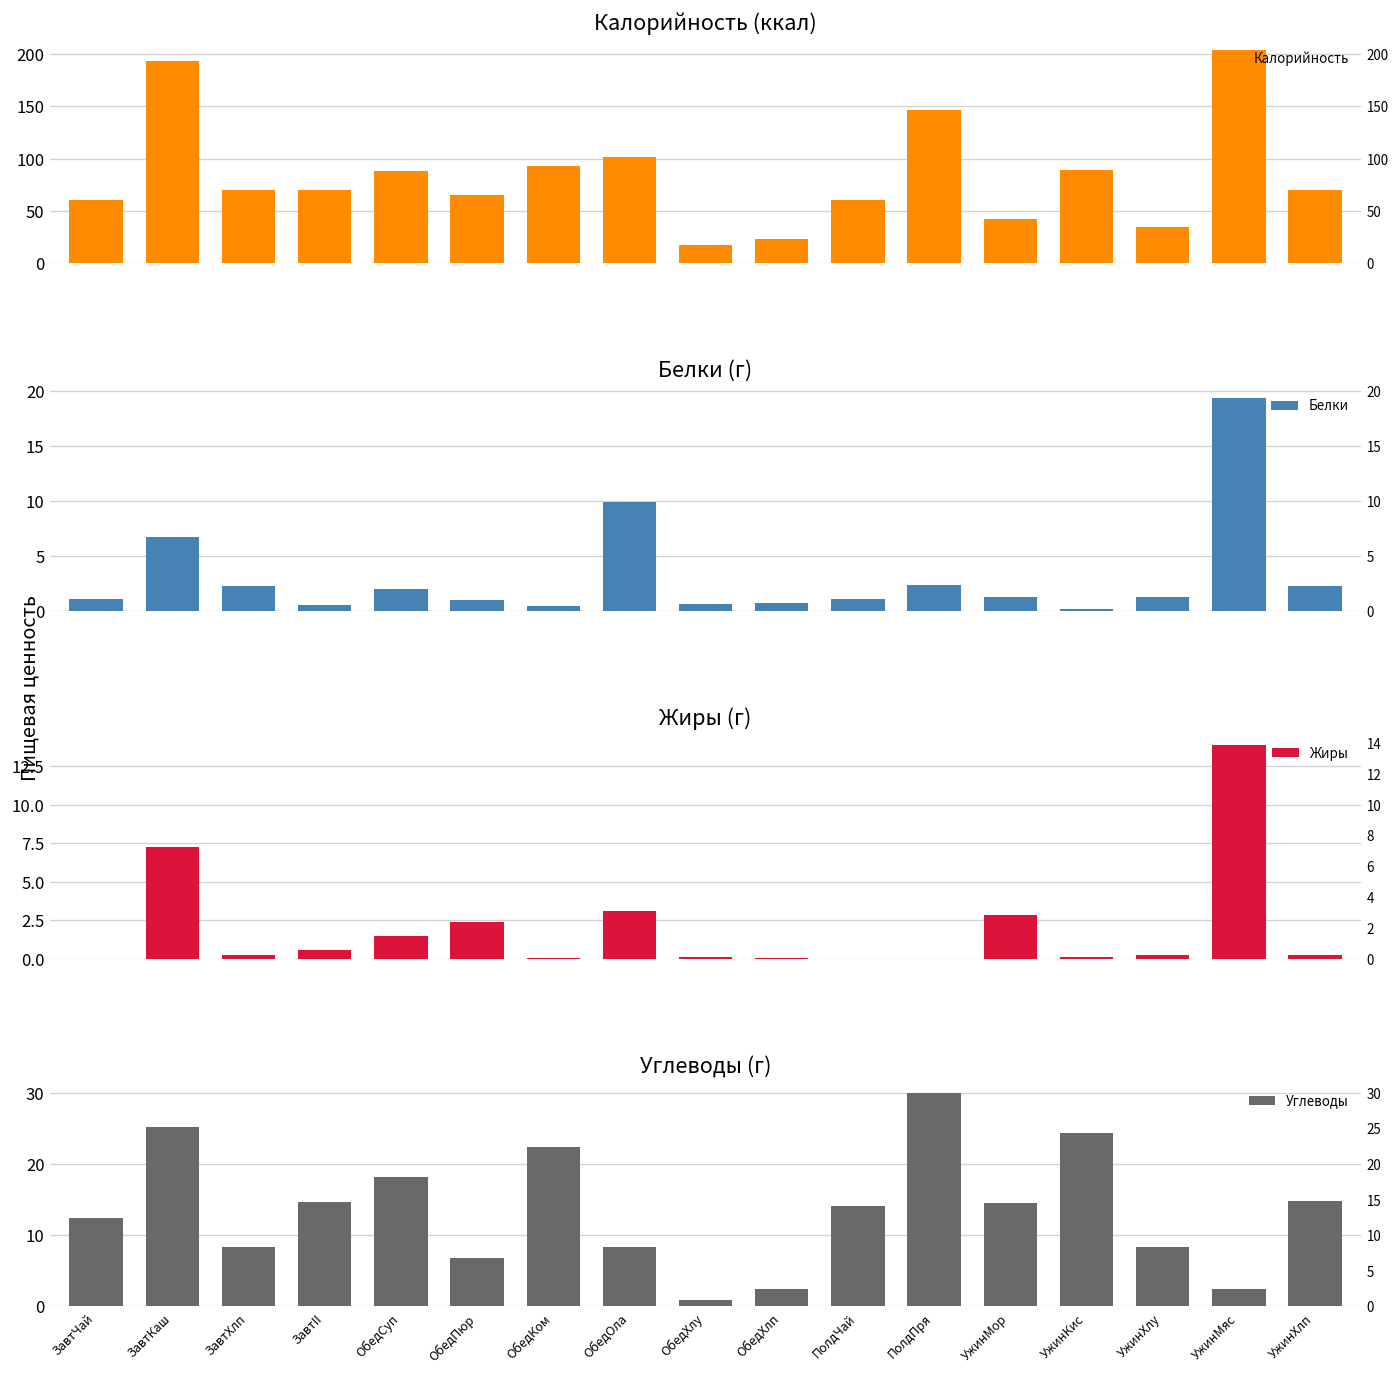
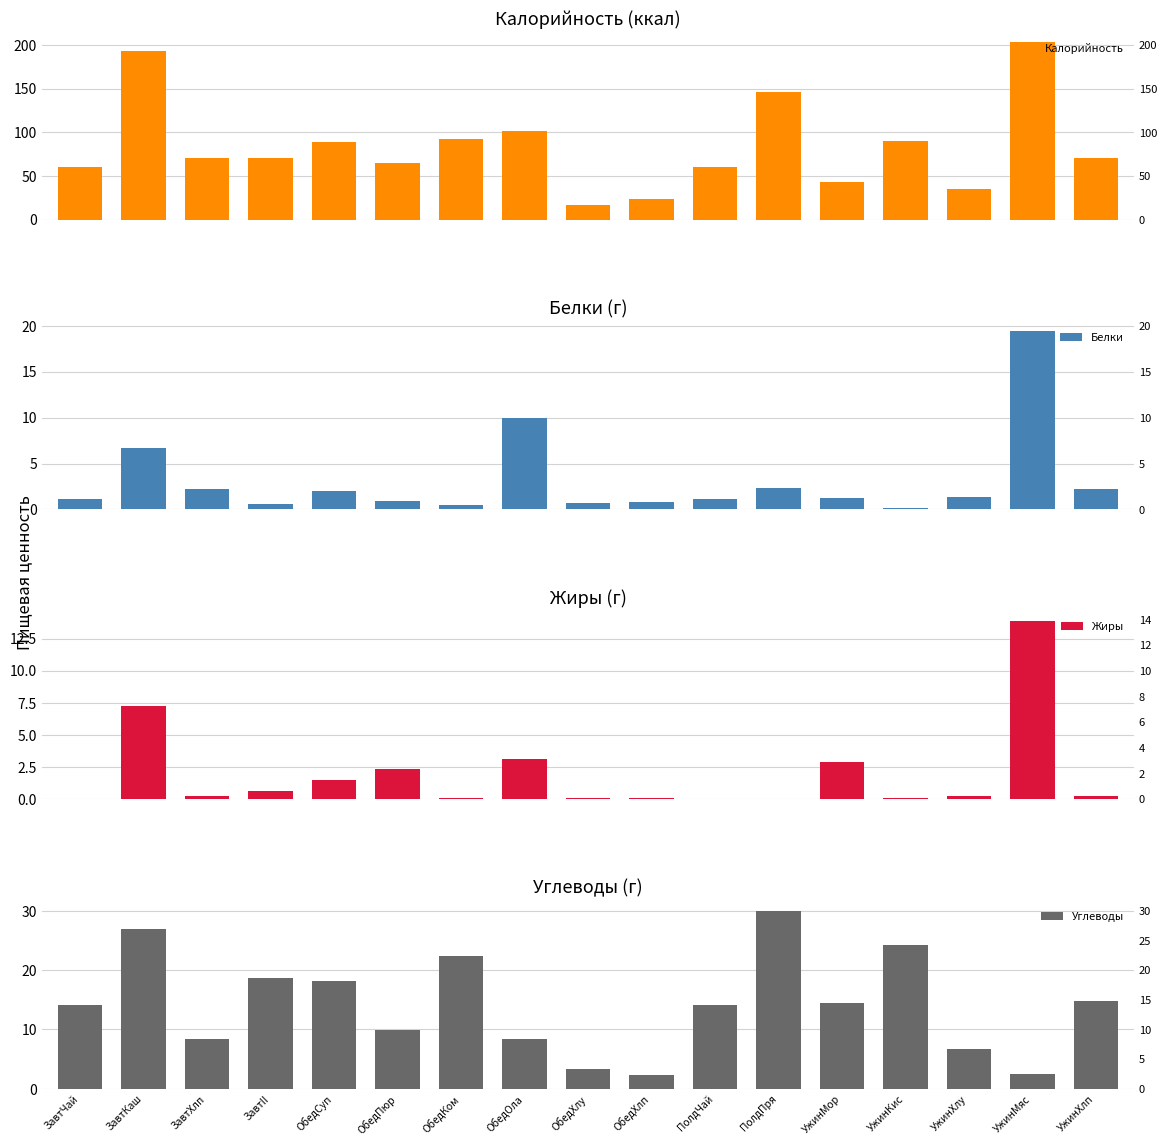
Углеводы (г), ЗавтЧай: 12 -> 14
Углеводы (г), ЗавтКаш: 25 -> 27
Углеводы (г), ЗавтII: 15 -> 19
Углеводы (г), ОбедПюр: 7 -> 10
Углеводы (г), ОбедХлу: 1 -> 3
Углеводы (г), УжинХлу: 8 -> 7
